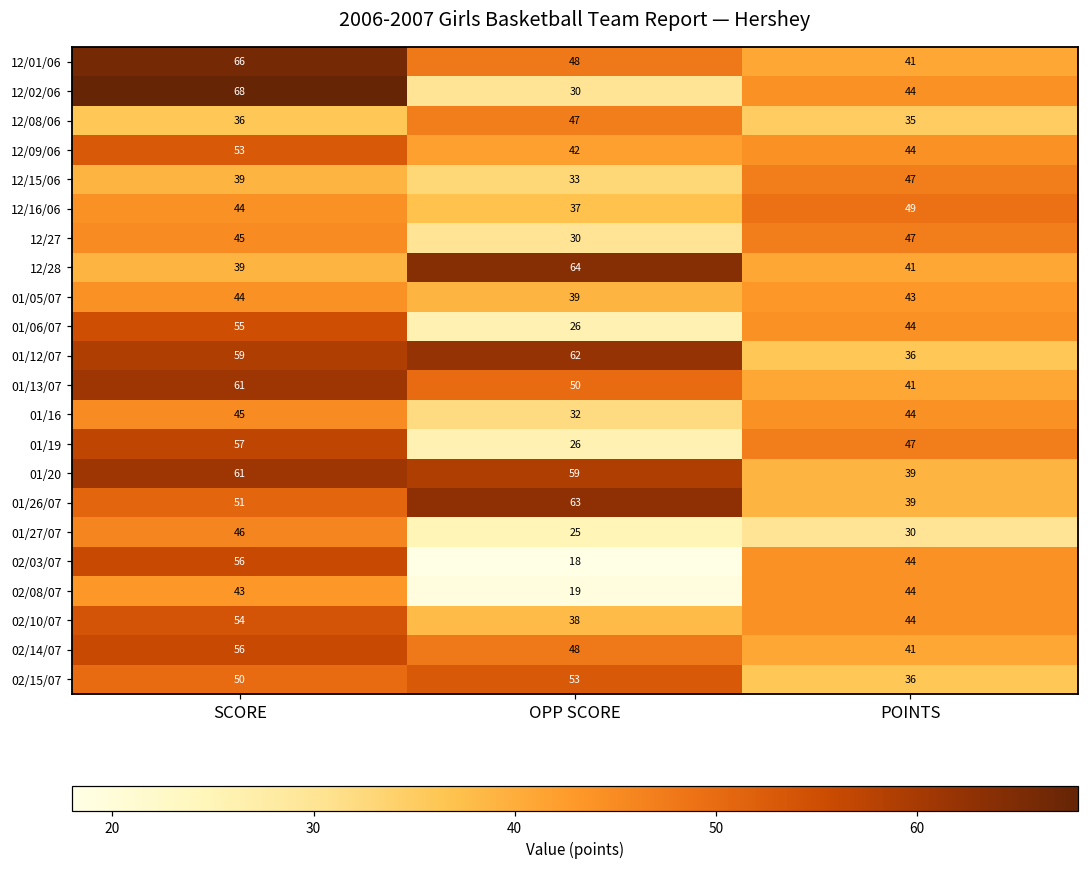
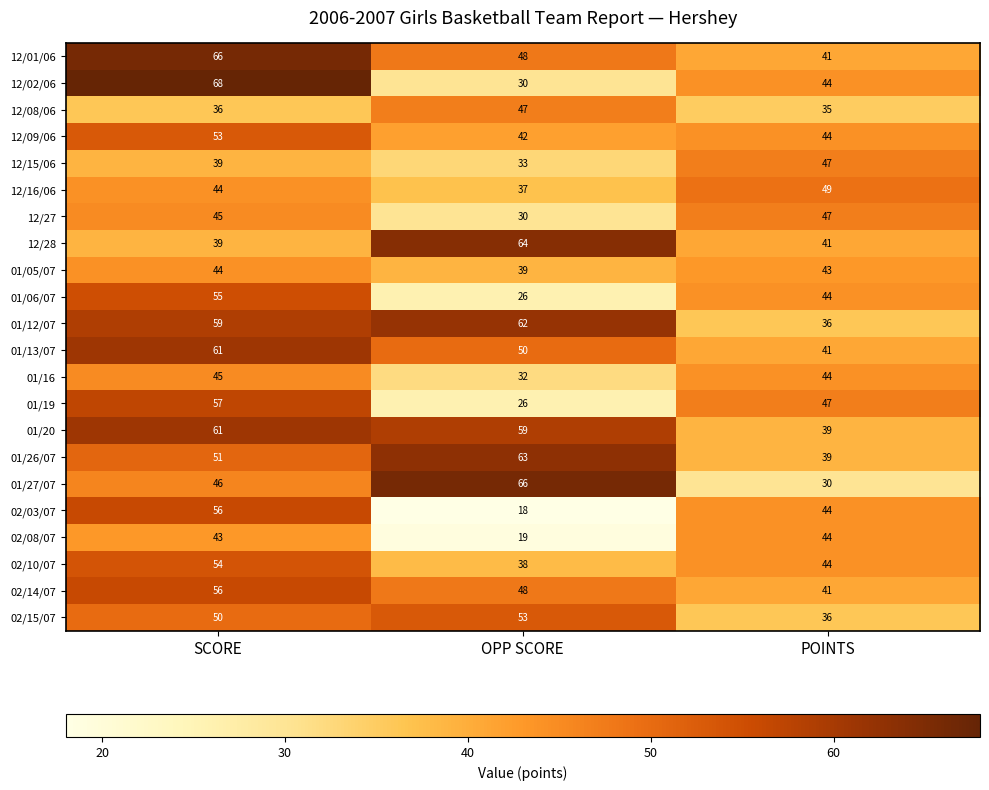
01/27/07, OPP SCORE: 25 -> 66
